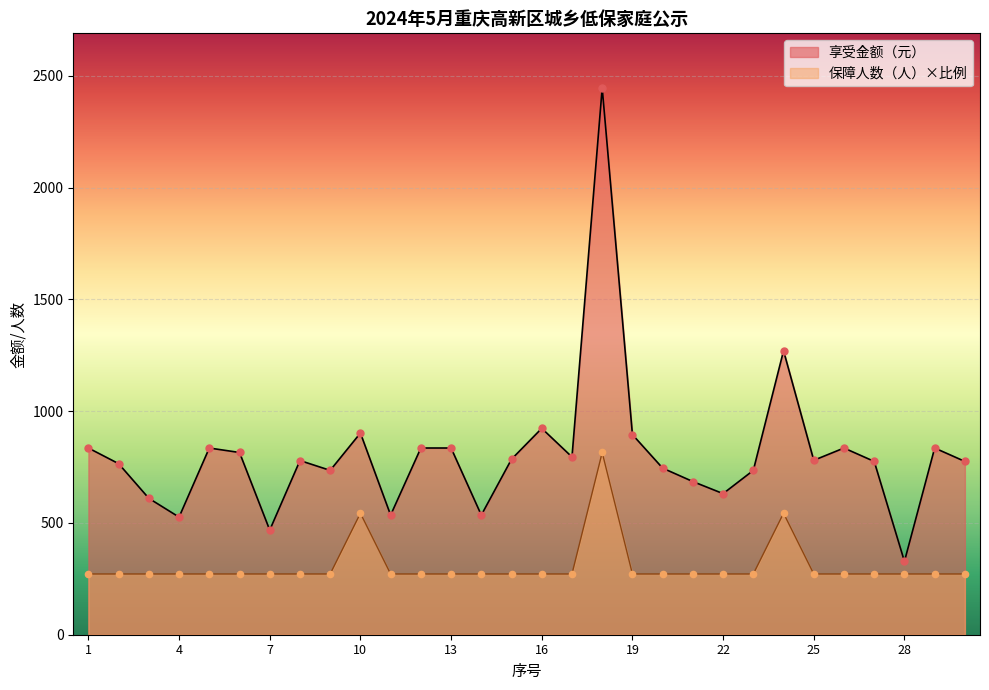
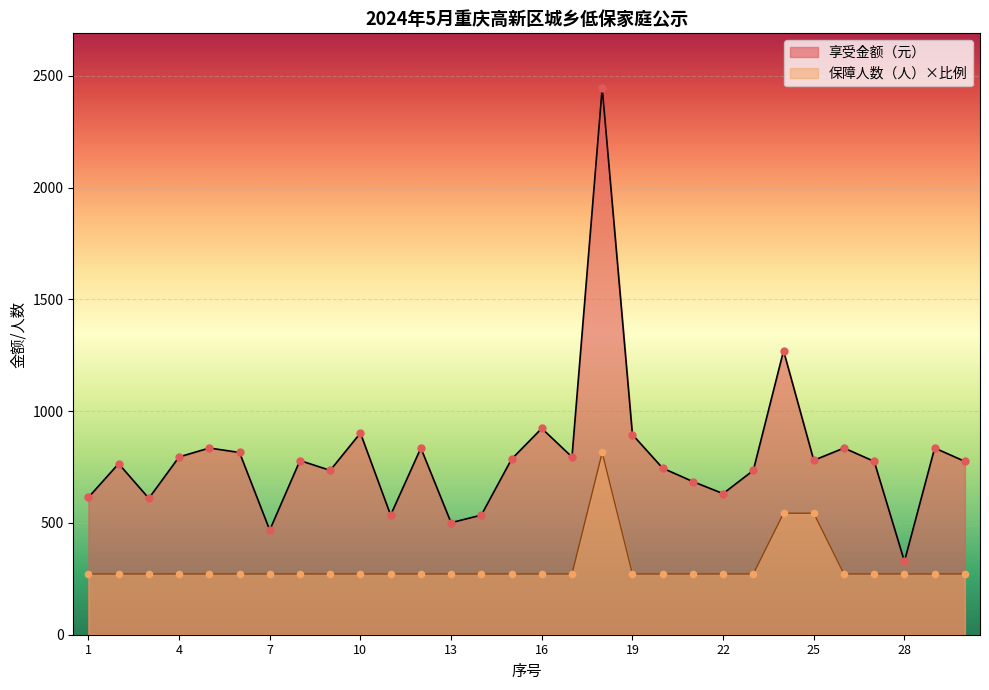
享受金额（元）, 1: 840 -> 610
享受金额（元）, 4: 530 -> 800
保障人数（人）×比例, 10: 540 -> 270
享受金额（元）, 13: 840 -> 500
保障人数（人）×比例, 25: 270 -> 540
